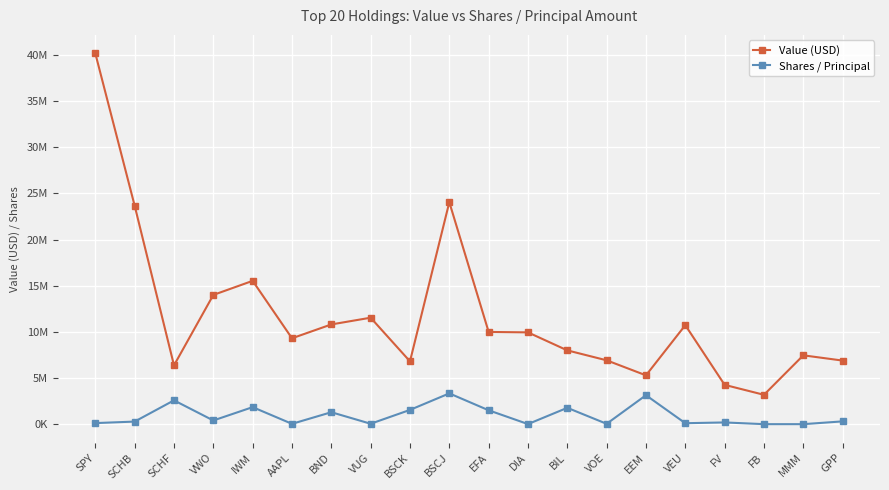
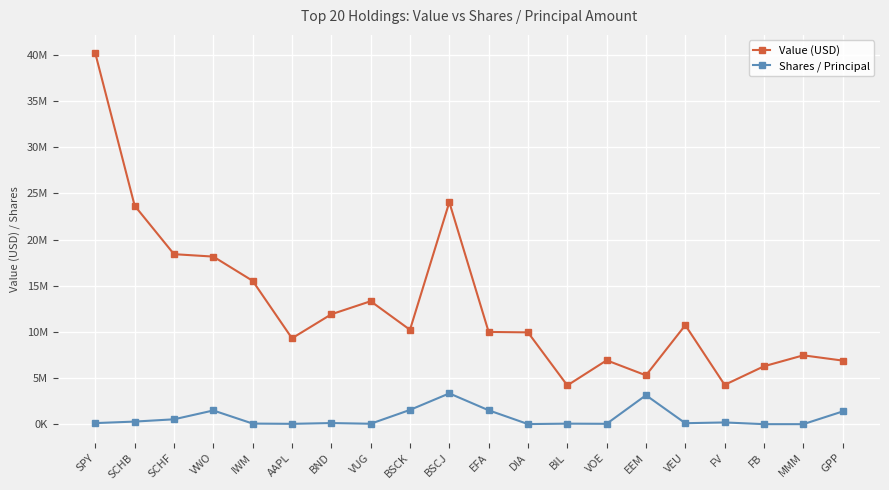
Value (USD), SCHF: 6000000 -> 18000000
Shares / Principal, SCHF: 3000000 -> 1000000
Value (USD), VWO: 14000000 -> 18000000
Shares / Principal, VWO: 0 -> 2000000
Shares / Principal, IWM: 2000000 -> 0
Value (USD), BND: 11000000 -> 12000000
Shares / Principal, BND: 1000000 -> 0
Value (USD), VUG: 12000000 -> 13000000
Value (USD), BSCK: 7000000 -> 10000000
Value (USD), BIL: 8000000 -> 4000000
Shares / Principal, BIL: 2000000 -> 0
Value (USD), FB: 3000000 -> 6000000
Shares / Principal, GPP: 0 -> 1000000
